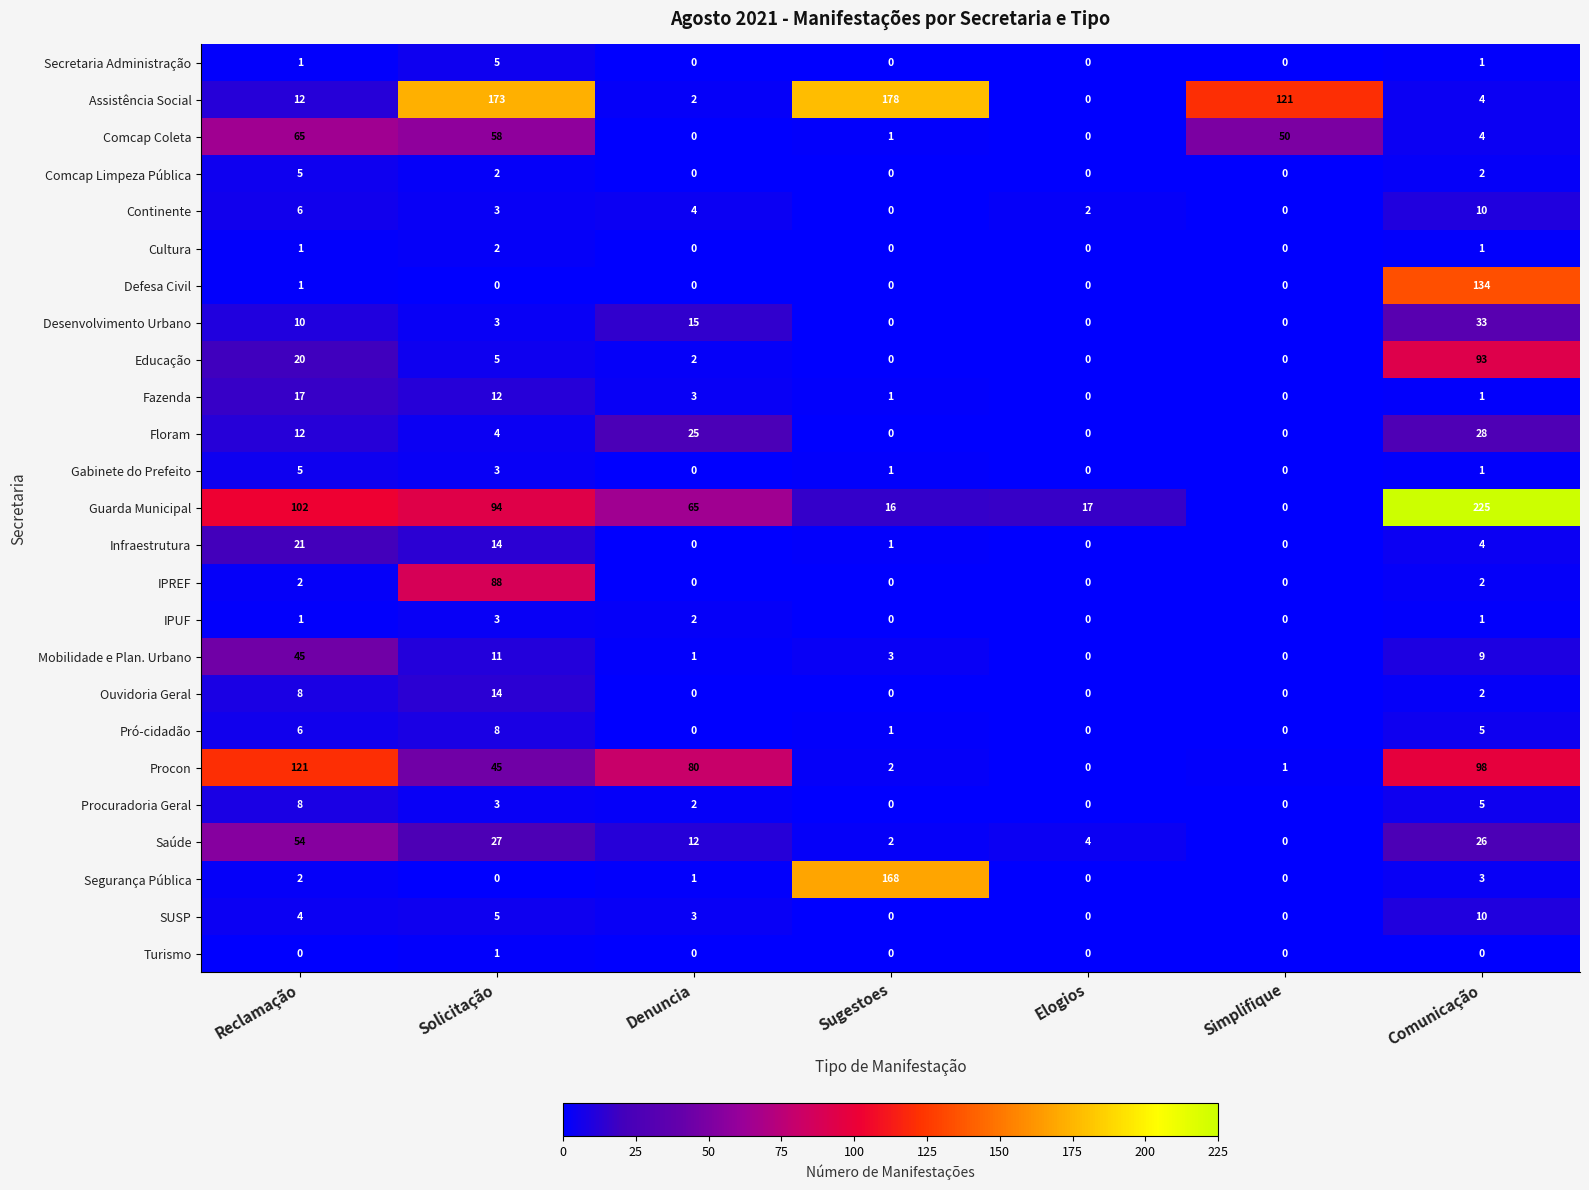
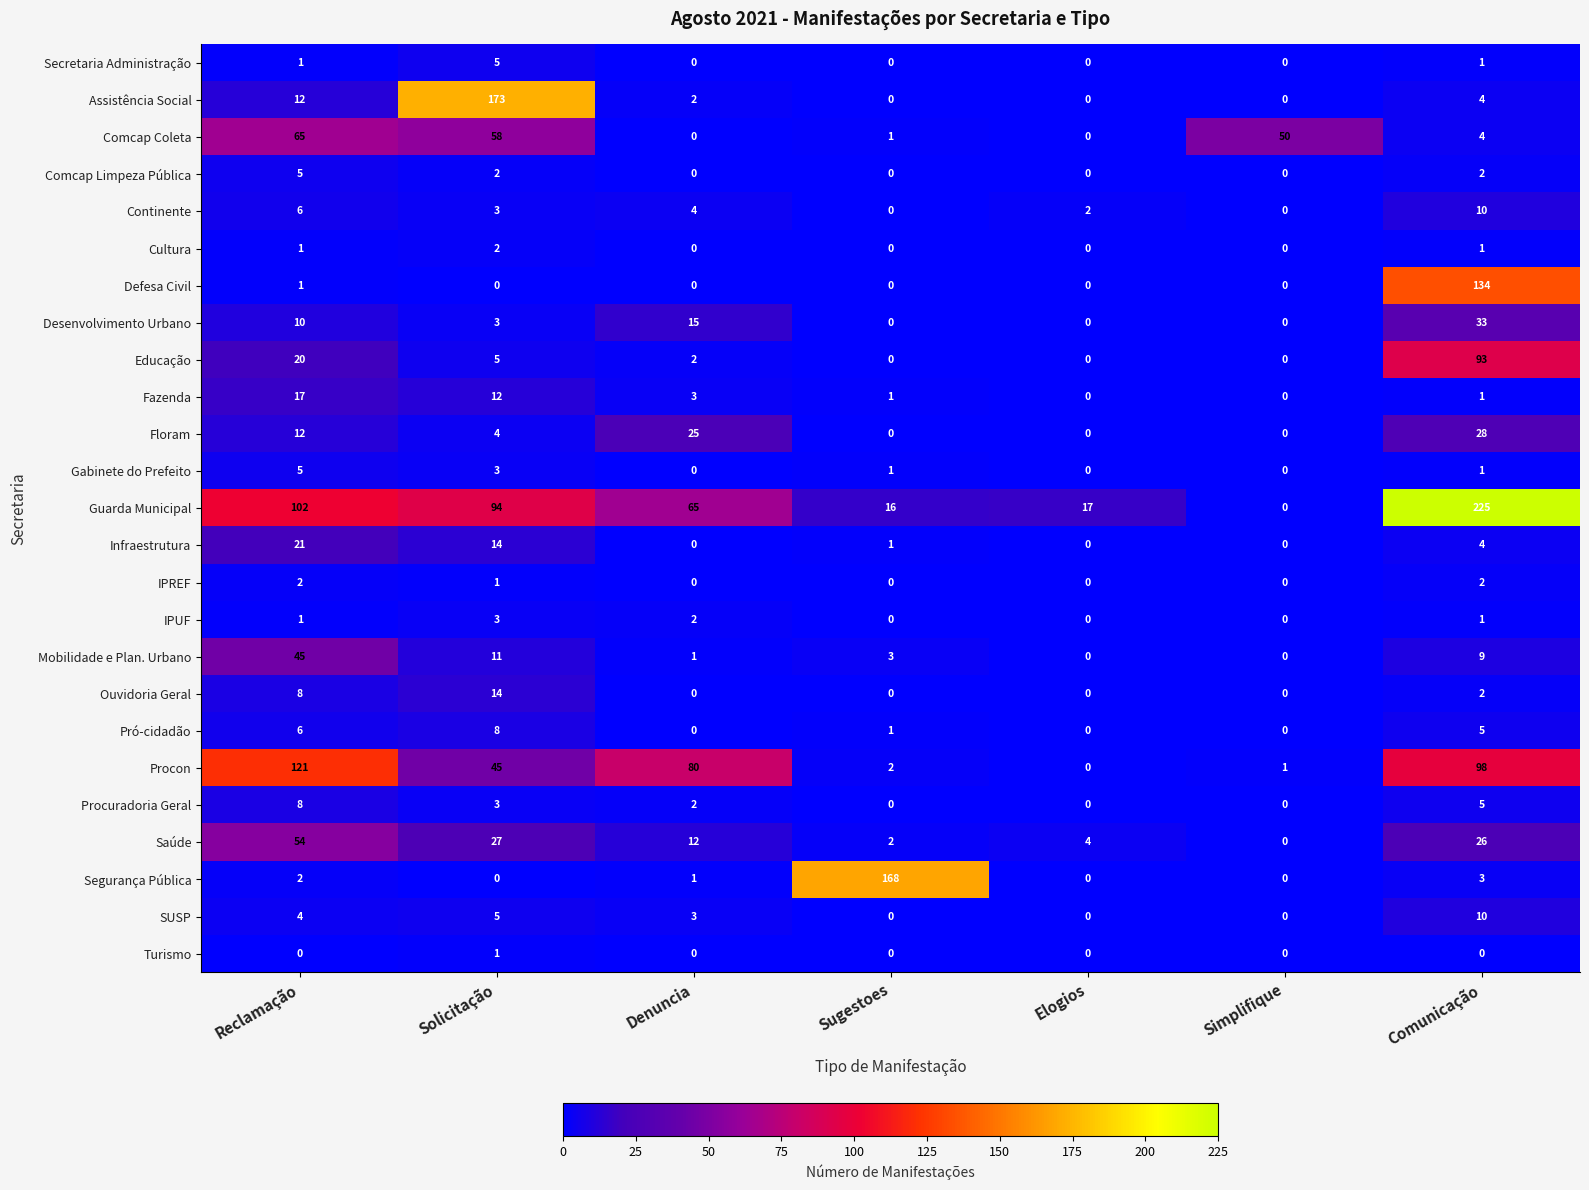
Assistência Social, Sugestoes: 178 -> 0
Assistência Social, Simplifique: 121 -> 0
IPREF, Solicitação: 88 -> 1
